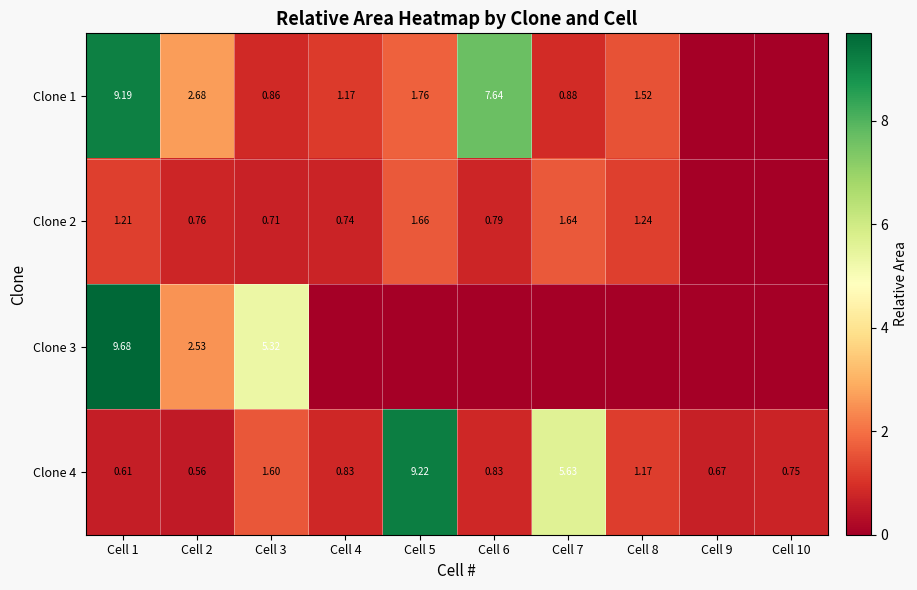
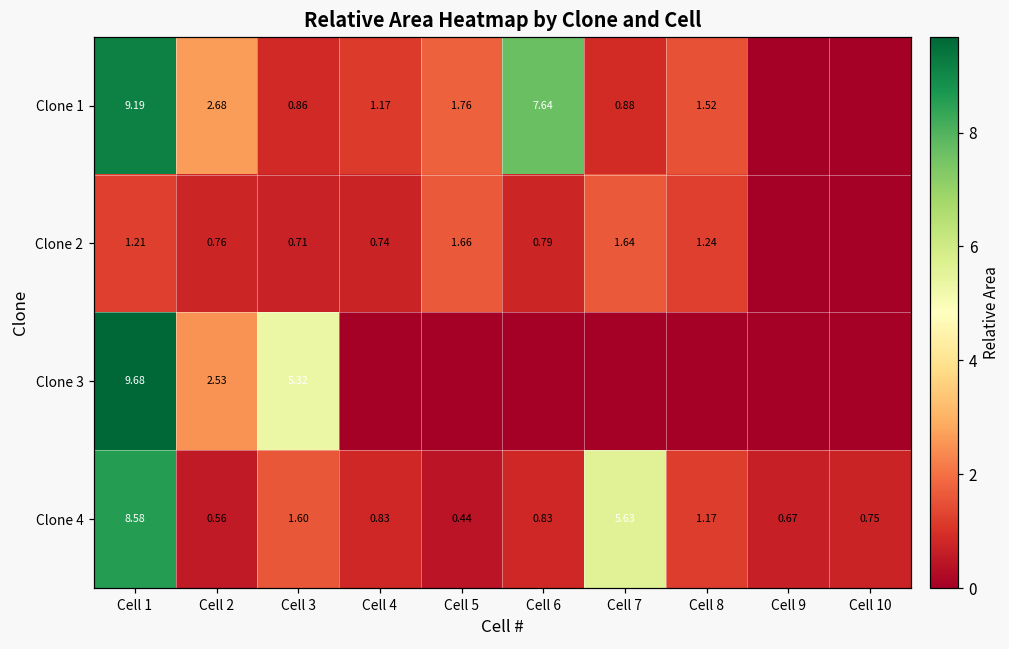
Clone 4, Cell 1: 0.61 -> 8.58
Clone 4, Cell 5: 9.22 -> 0.44
